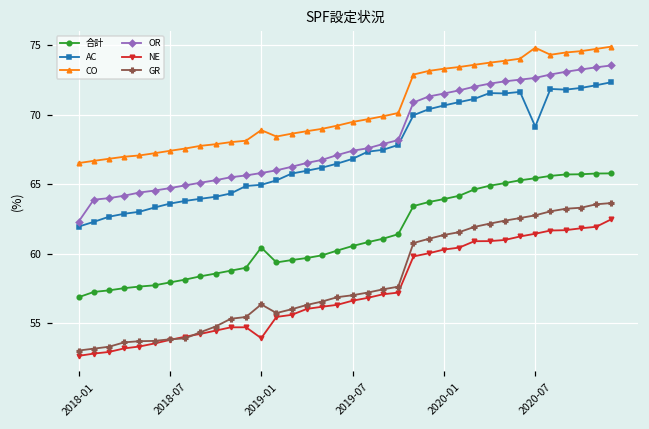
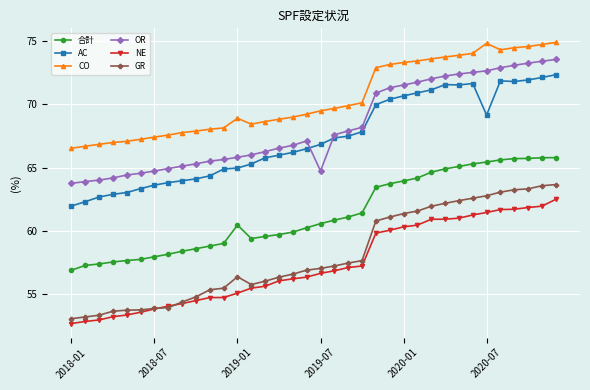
OR, 2018-01: 62.3 -> 63.7
NE, 2019-01: 53.9 -> 55.1
OR, 2019-07: 67.4 -> 64.7
